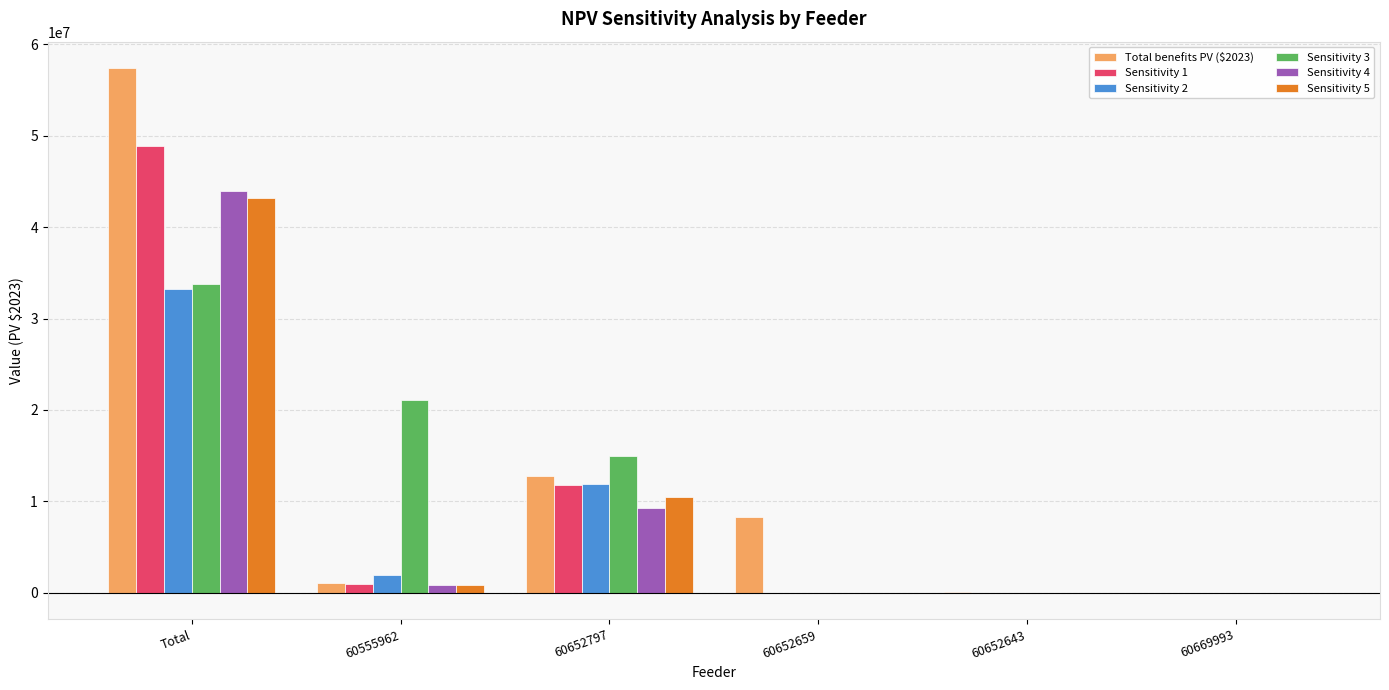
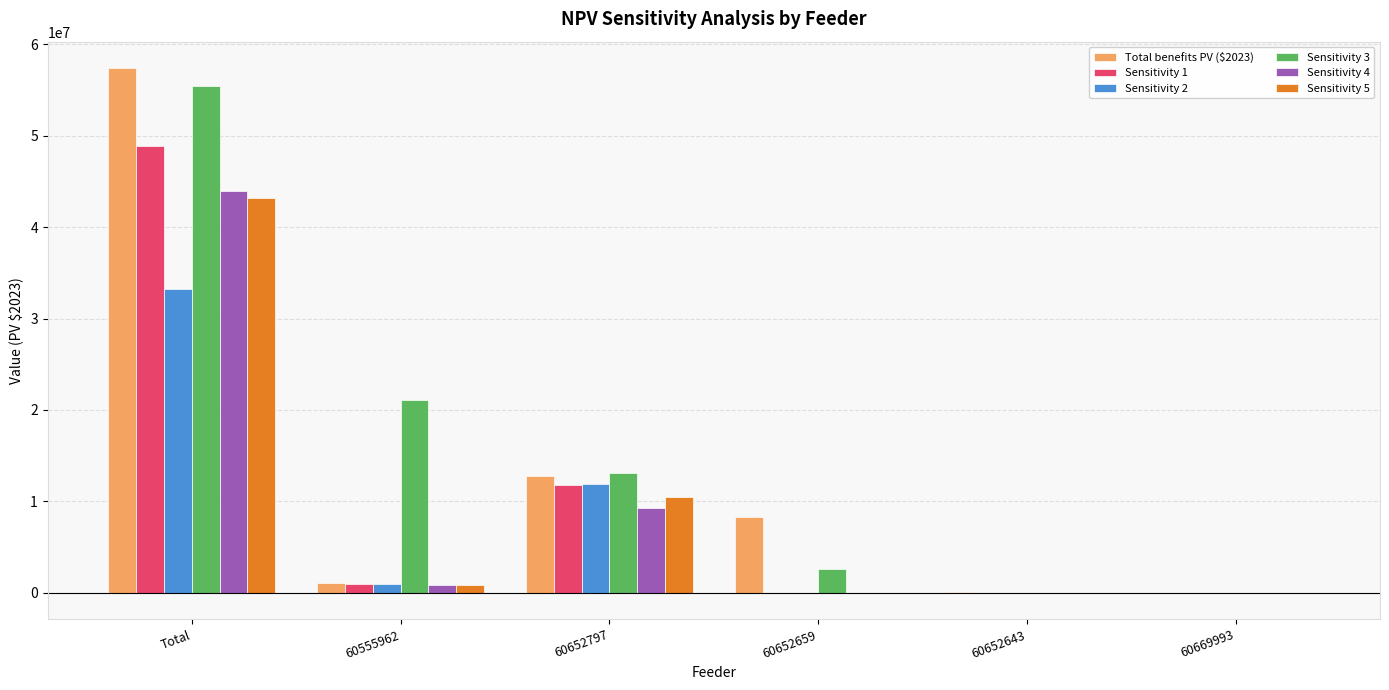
Sensitivity 3, Total: 34000000 -> 55000000
Sensitivity 2, 60555962: 2000000 -> 1000000
Sensitivity 3, 60652797: 15000000 -> 13000000
Sensitivity 3, 60652659: 0 -> 3000000
